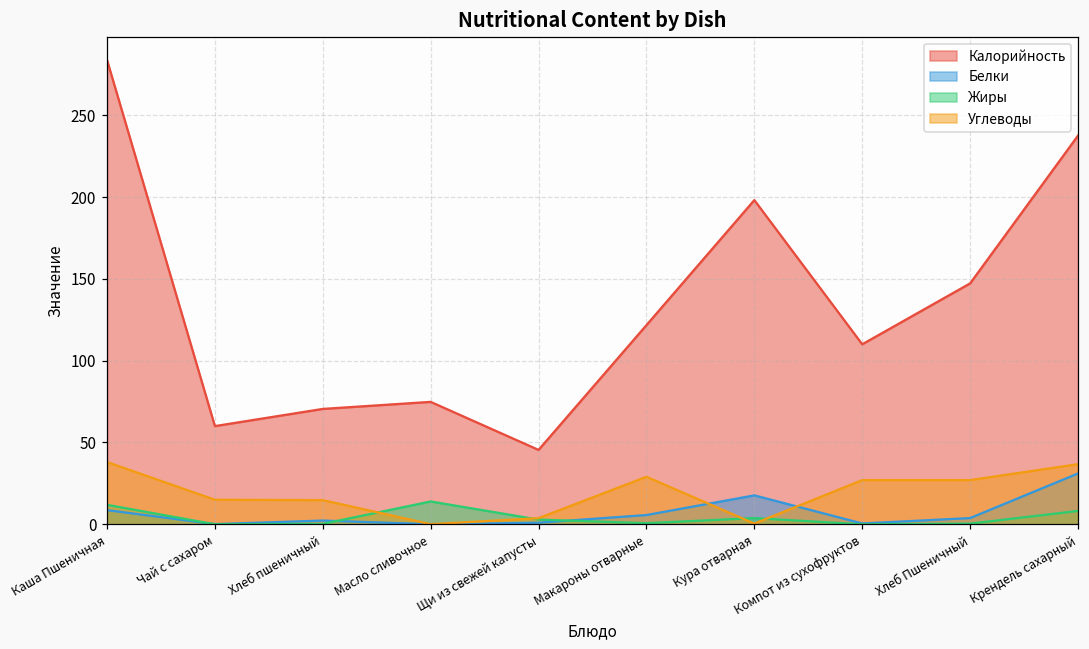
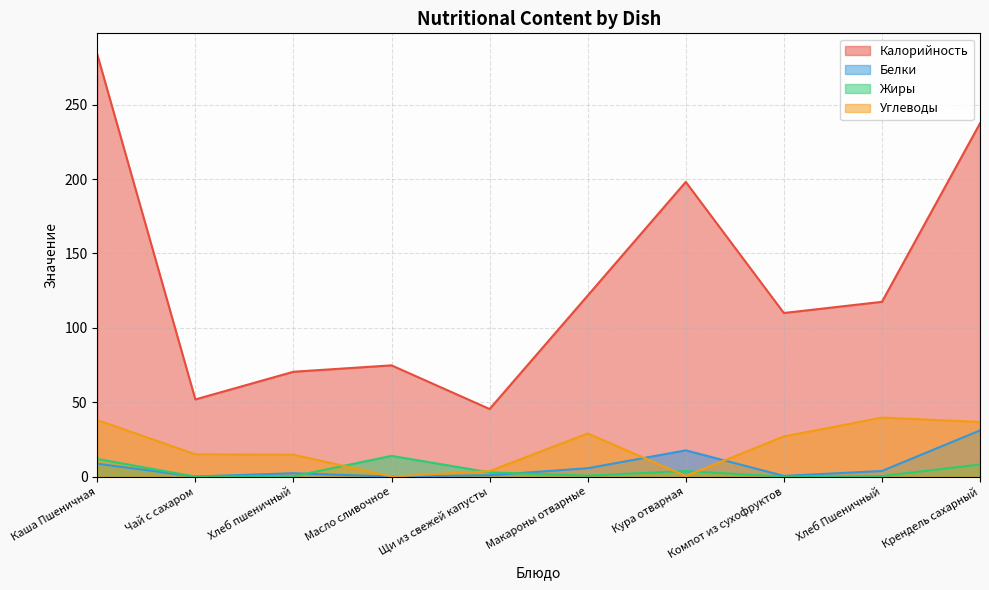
Калорийность, Чай с сахаром: 60 -> 52
Калорийность, Хлеб Пшеничный: 147 -> 118
Углеводы, Хлеб Пшеничный: 27 -> 40
